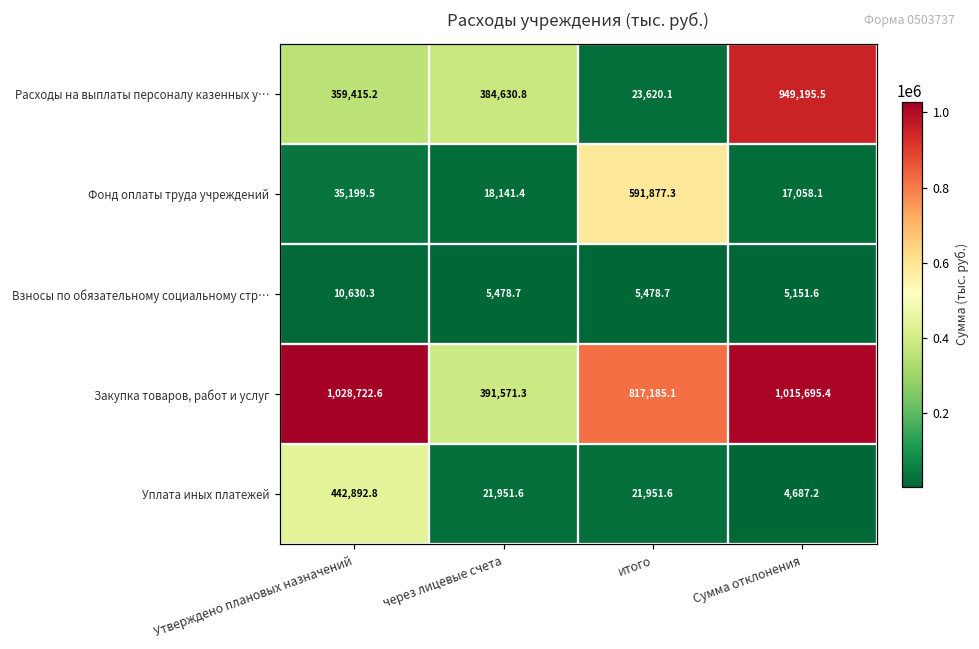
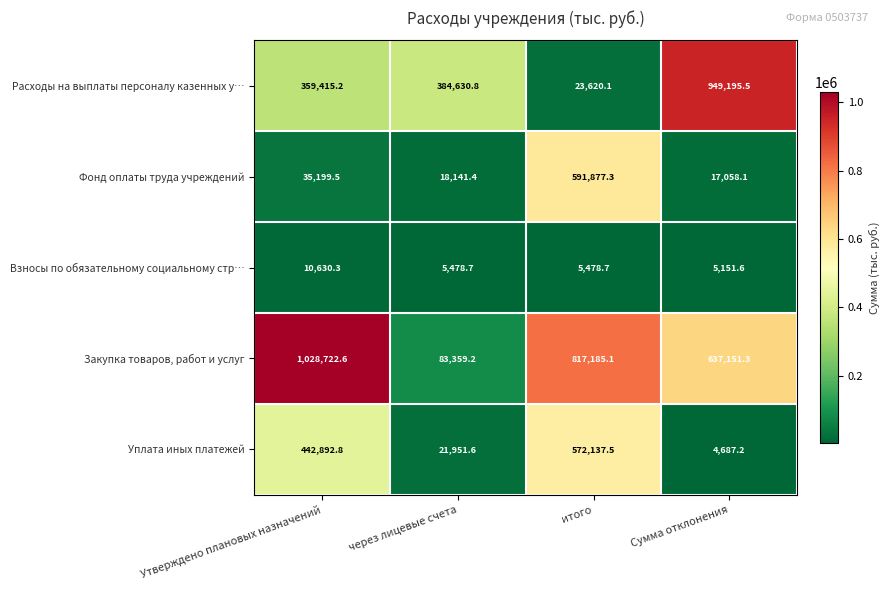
Закупка товаров, работ и услуг, через лицевые счета: 391,571.3 -> 83,359.2
Закупка товаров, работ и услуг, Сумма отклонения: 1,015,695.4 -> 637,151.3
Уплата иных платежей, итого: 21,951.6 -> 572,137.5
